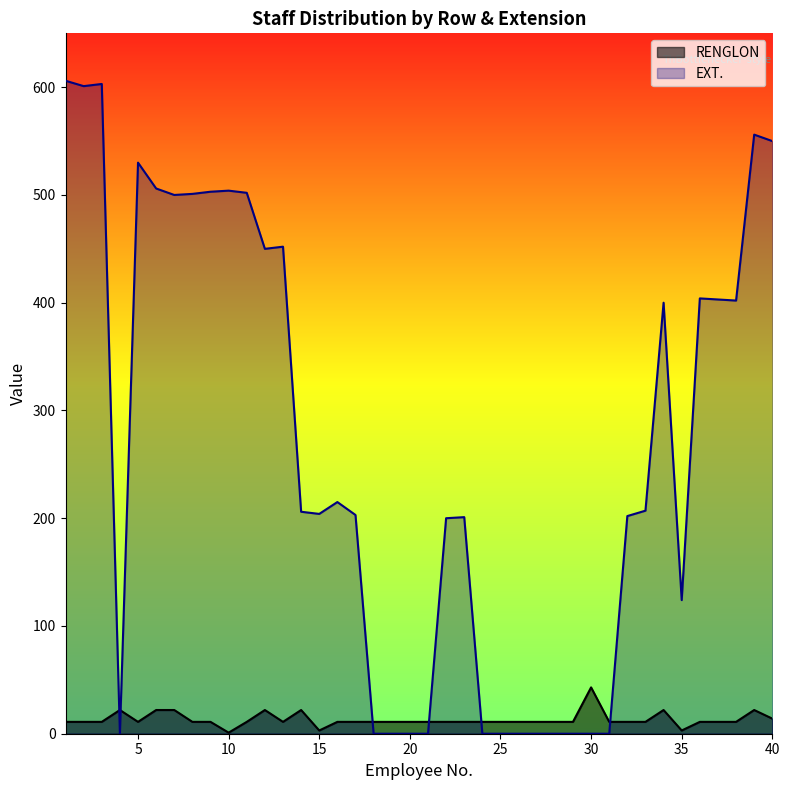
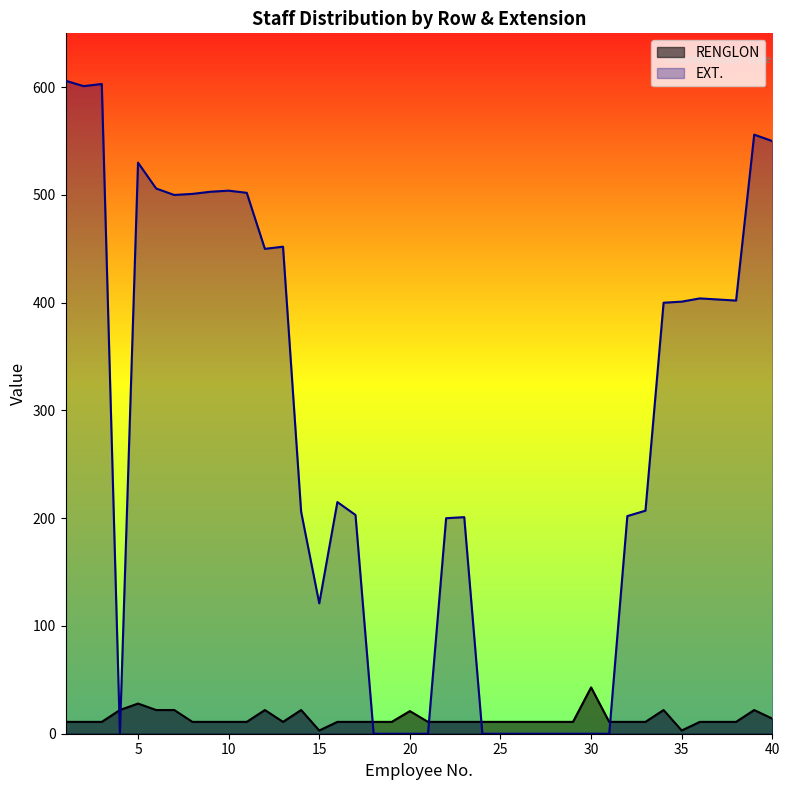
RENGLON, 5: 11 -> 28
RENGLON, 10: 1 -> 11
EXT., 15: 204 -> 121
RENGLON, 20: 11 -> 21
EXT., 35: 124 -> 401
